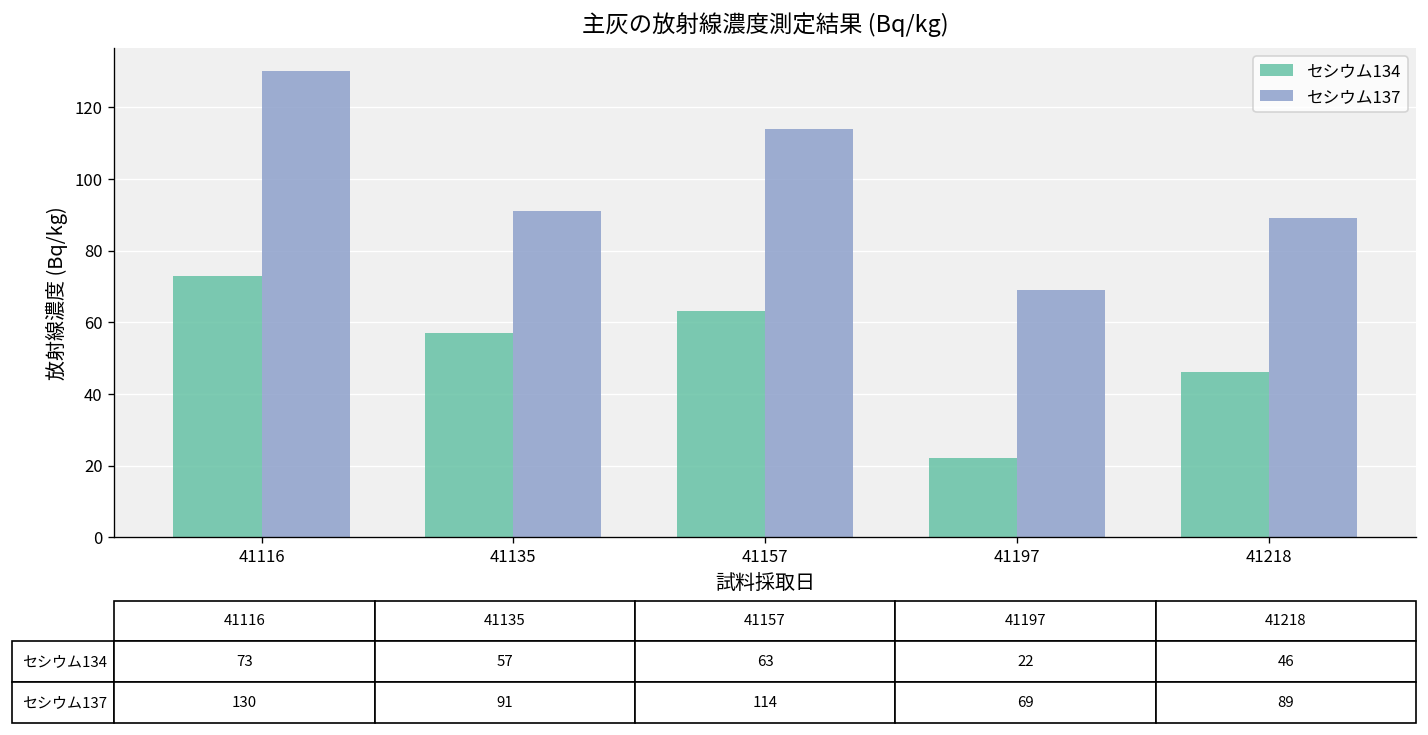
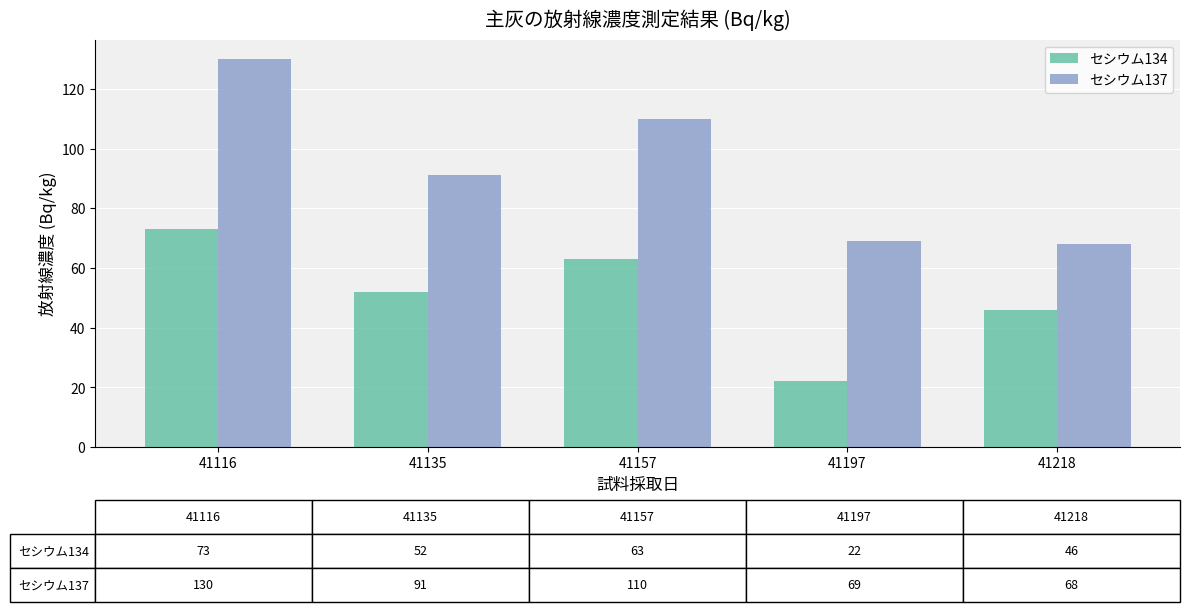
セシウム134, 41135: 57 -> 52
セシウム137, 41157: 114 -> 110
セシウム137, 41218: 89 -> 68
